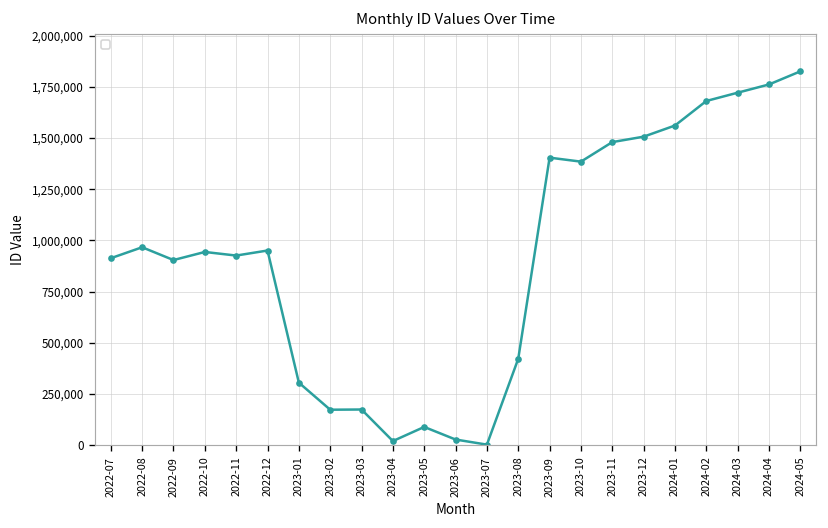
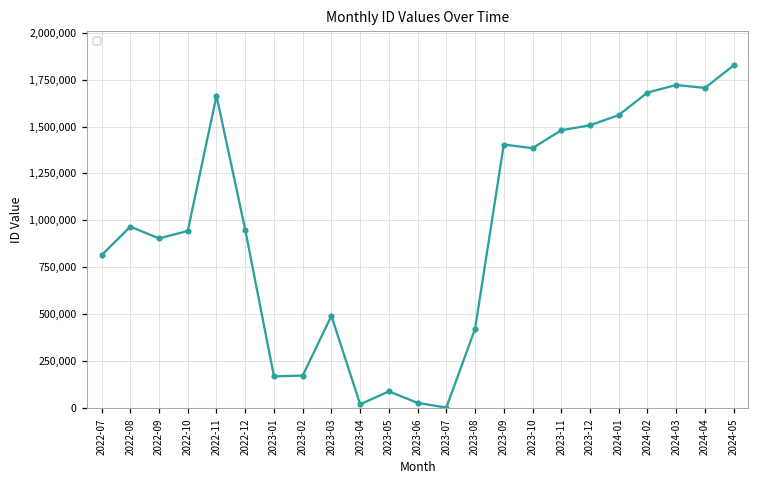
2022-07: 910,000 -> 810,000
2022-11: 930,000 -> 1,660,000
2023-01: 300,000 -> 170,000
2023-03: 170,000 -> 490,000
2024-04: 1,760,000 -> 1,710,000
